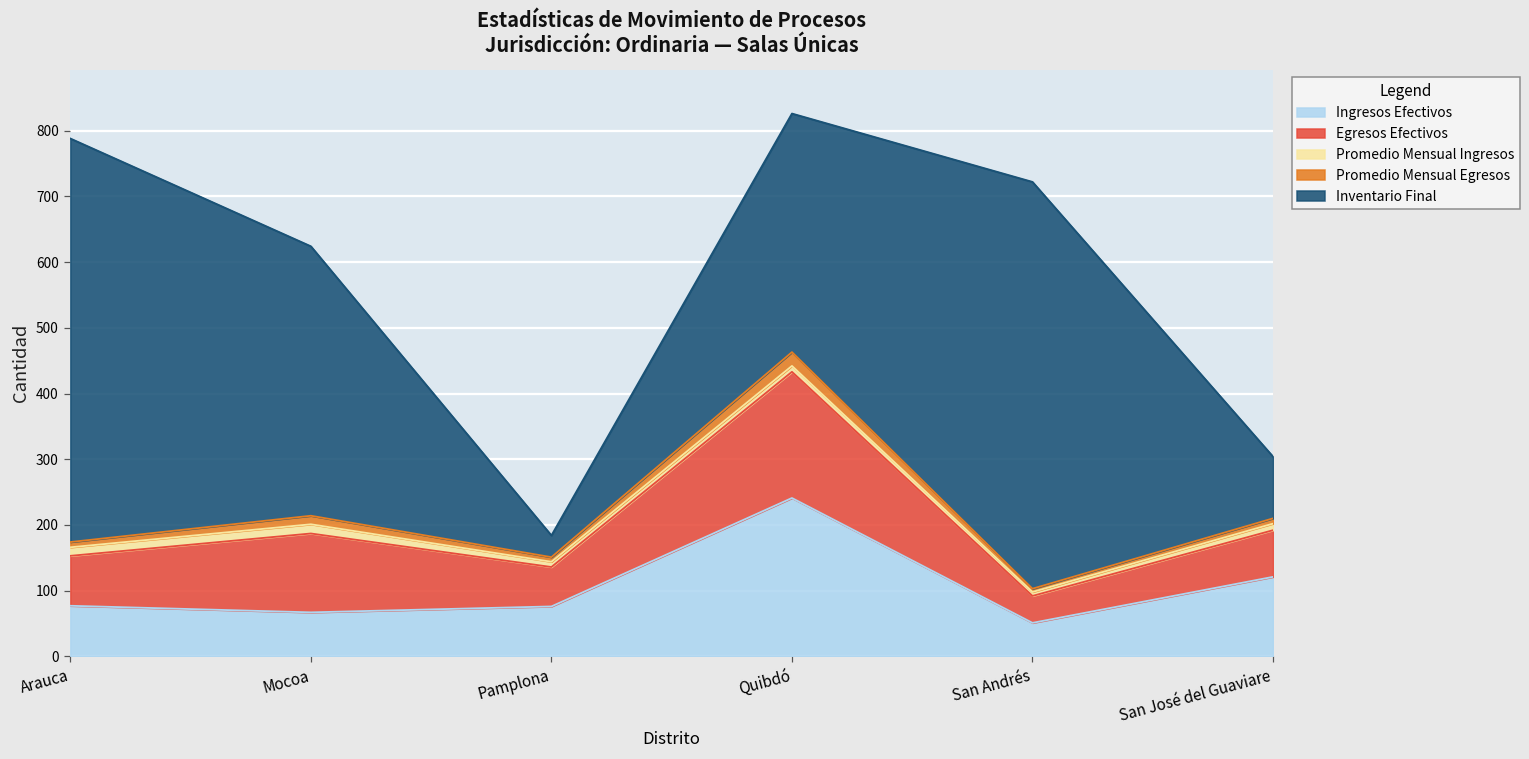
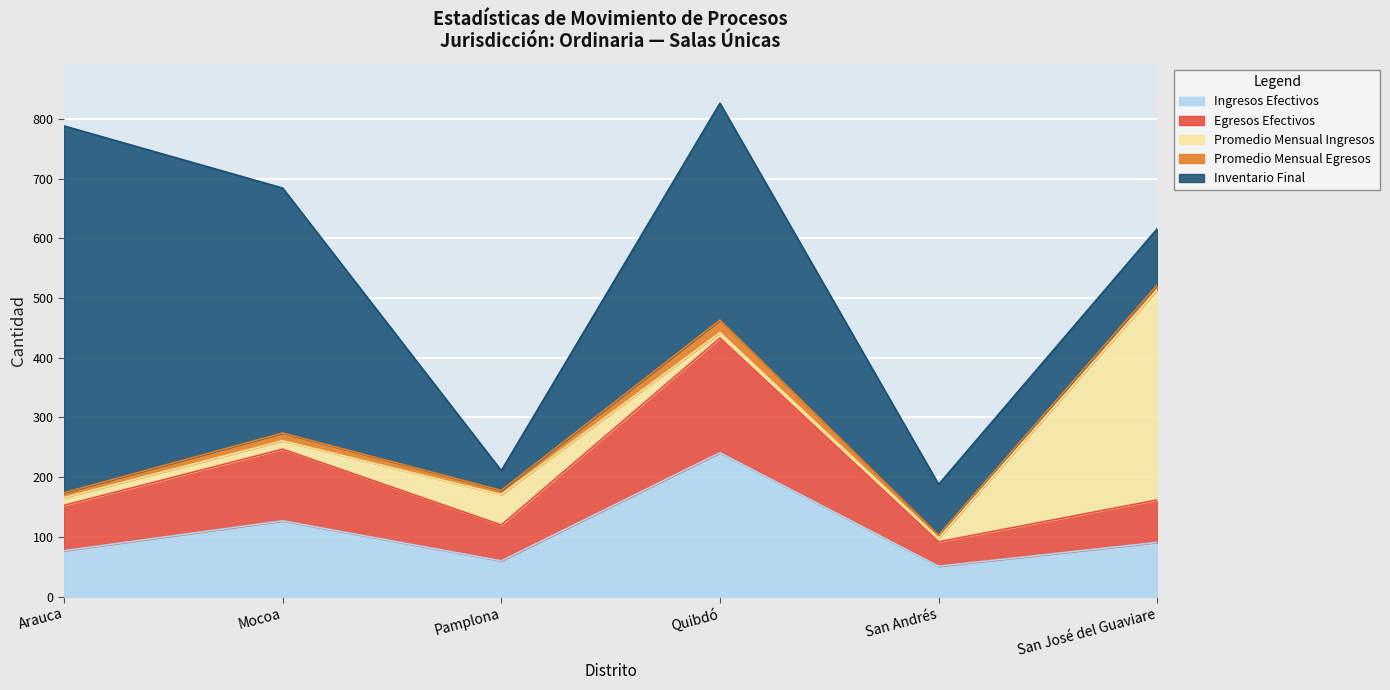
Ingresos Efectivos, Mocoa: 70 -> 130
Ingresos Efectivos, Pamplona: 80 -> 60
Promedio Mensual Ingresos, Pamplona: 10 -> 50
Inventario Final, San Andrés: 620 -> 90
Ingresos Efectivos, San José del Guaviare: 120 -> 90
Promedio Mensual Ingresos, San José del Guaviare: 10 -> 350
